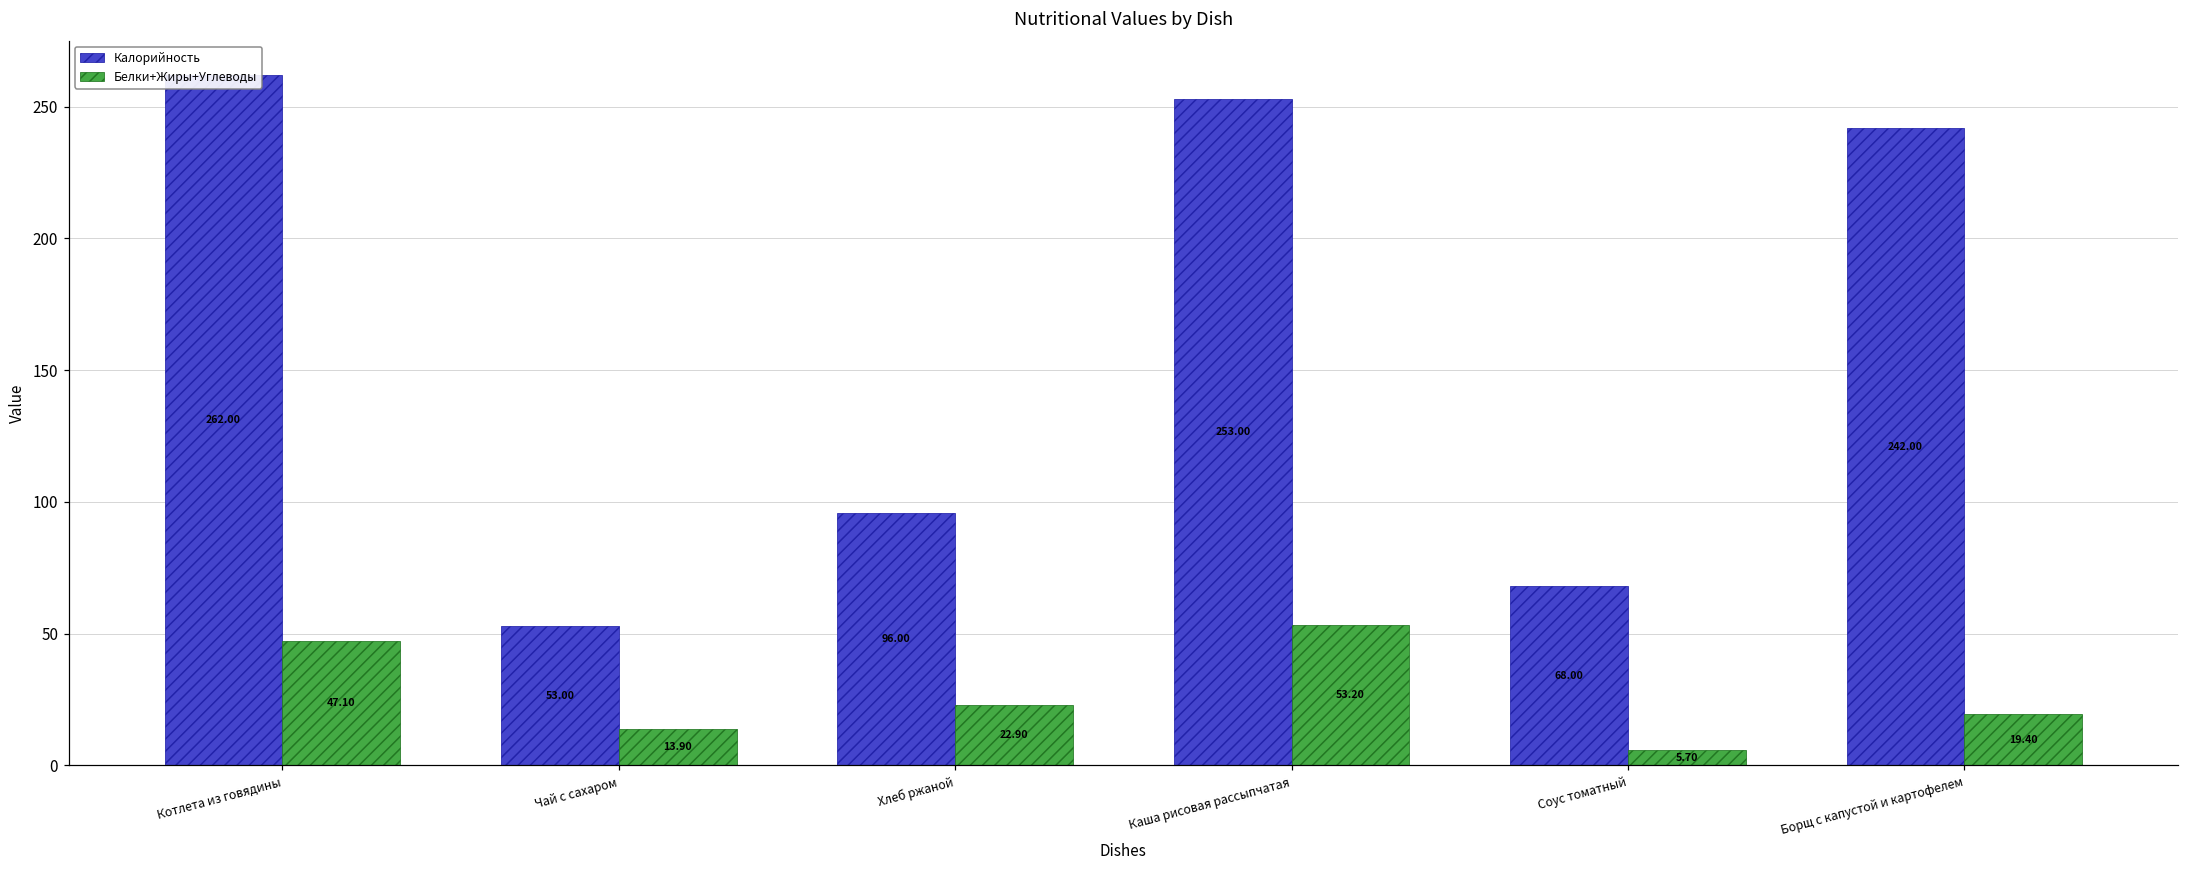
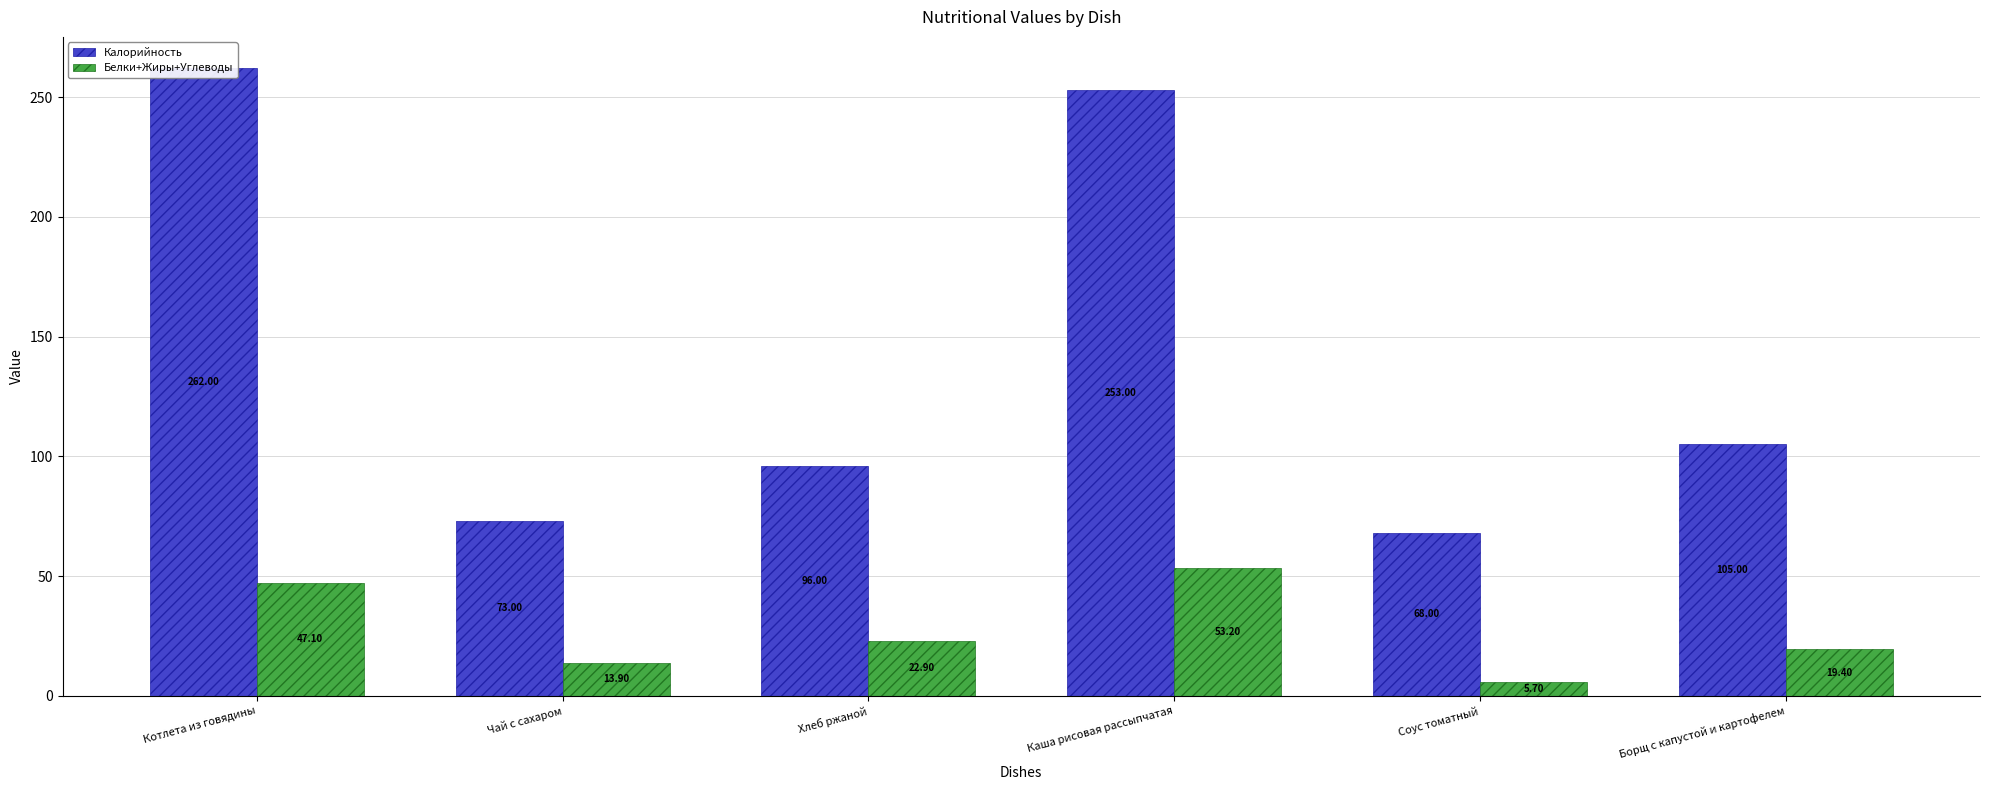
Калорийность, Чай с сахаром: 53.00 -> 73.00
Калорийность, Борщ с капустой и картофелем: 242.00 -> 105.00
